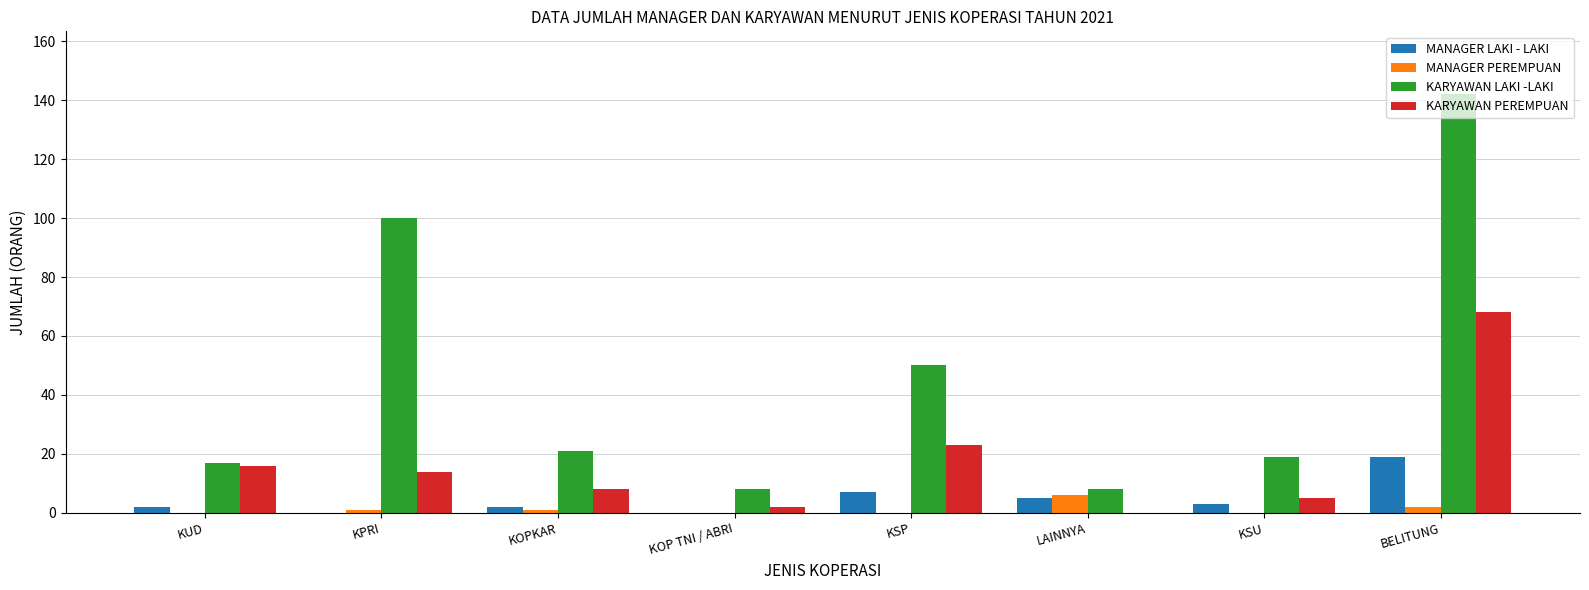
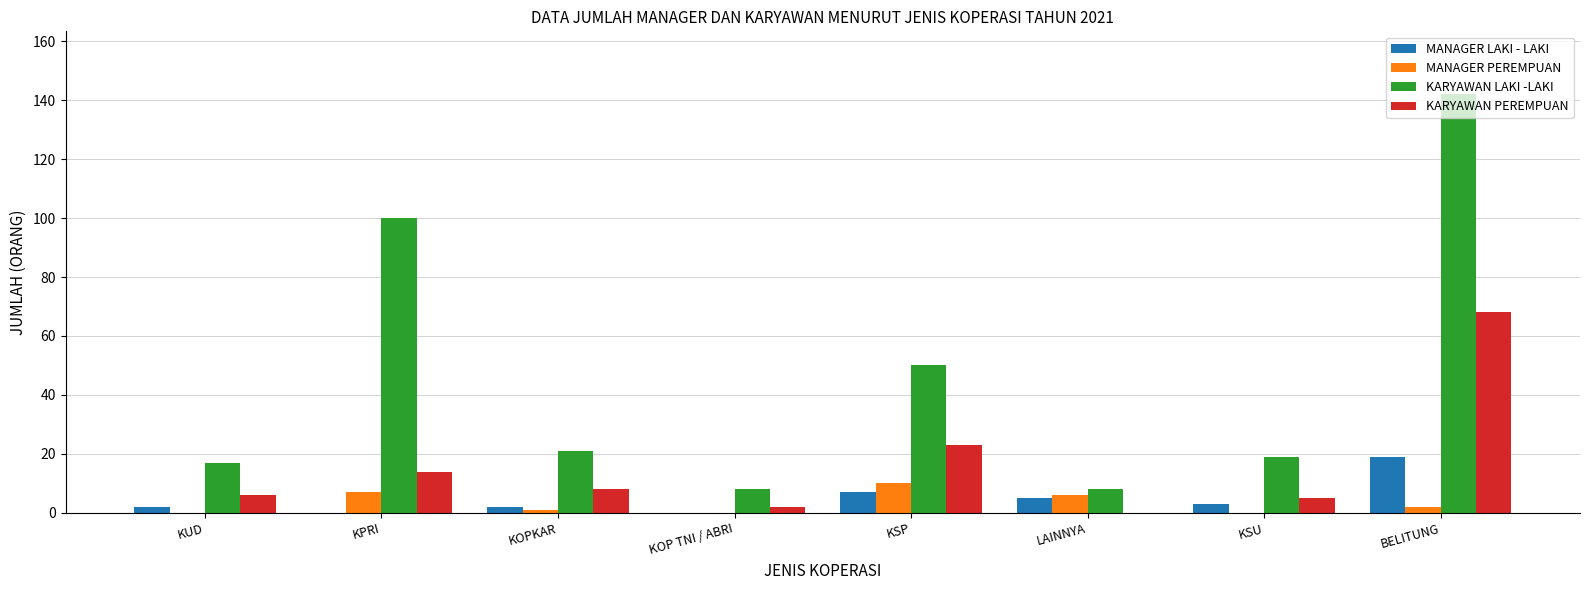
KARYAWAN PEREMPUAN, KUD: 16 -> 6
MANAGER PEREMPUAN, KPRI: 1 -> 7
MANAGER PEREMPUAN, KSP: 0 -> 10
